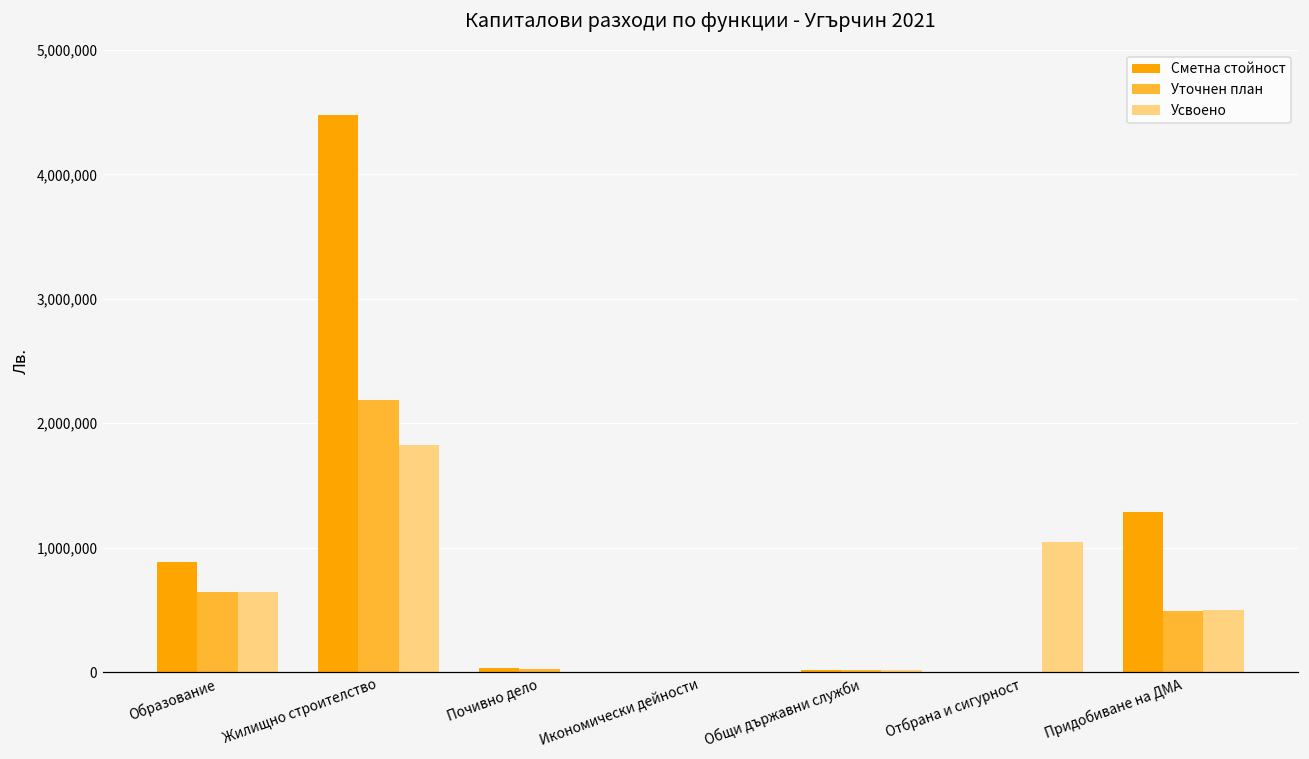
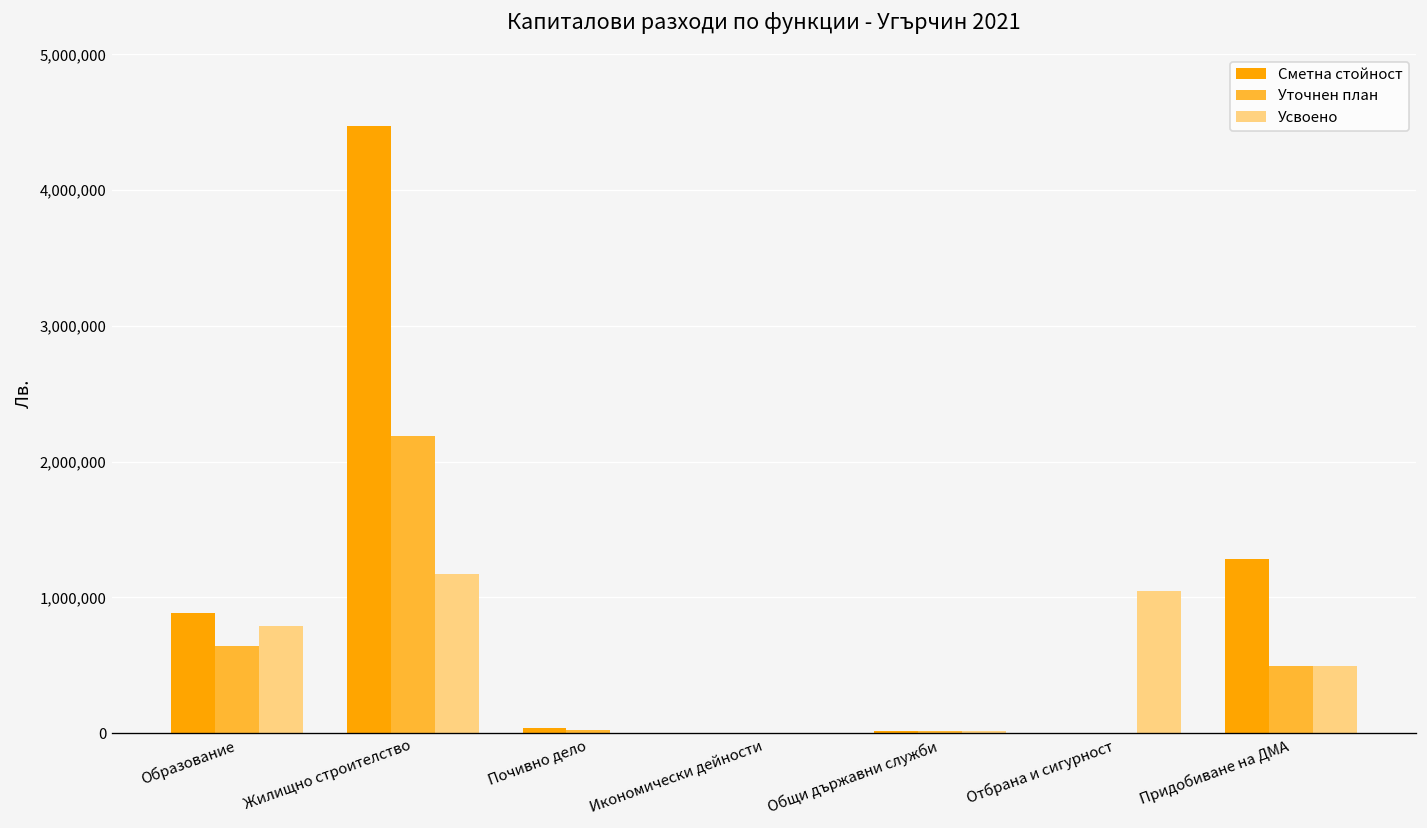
Усвоено, Образование: 640,000 -> 790,000
Усвоено, Жилищно строителство: 1,830,000 -> 1,170,000
